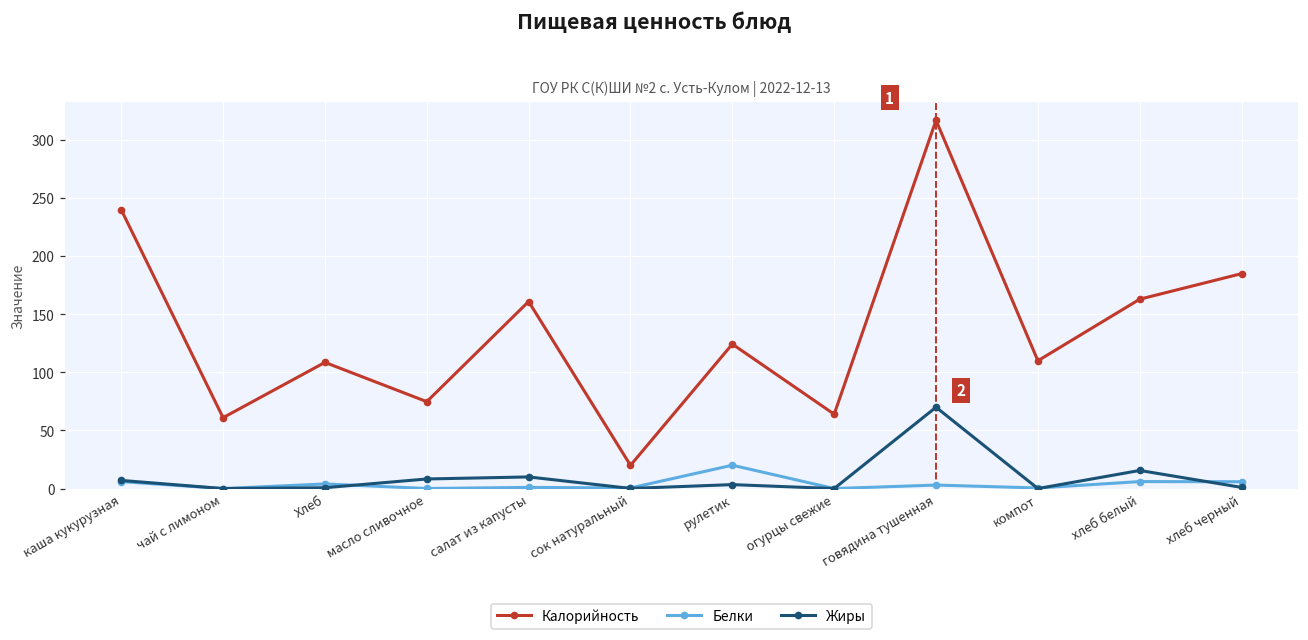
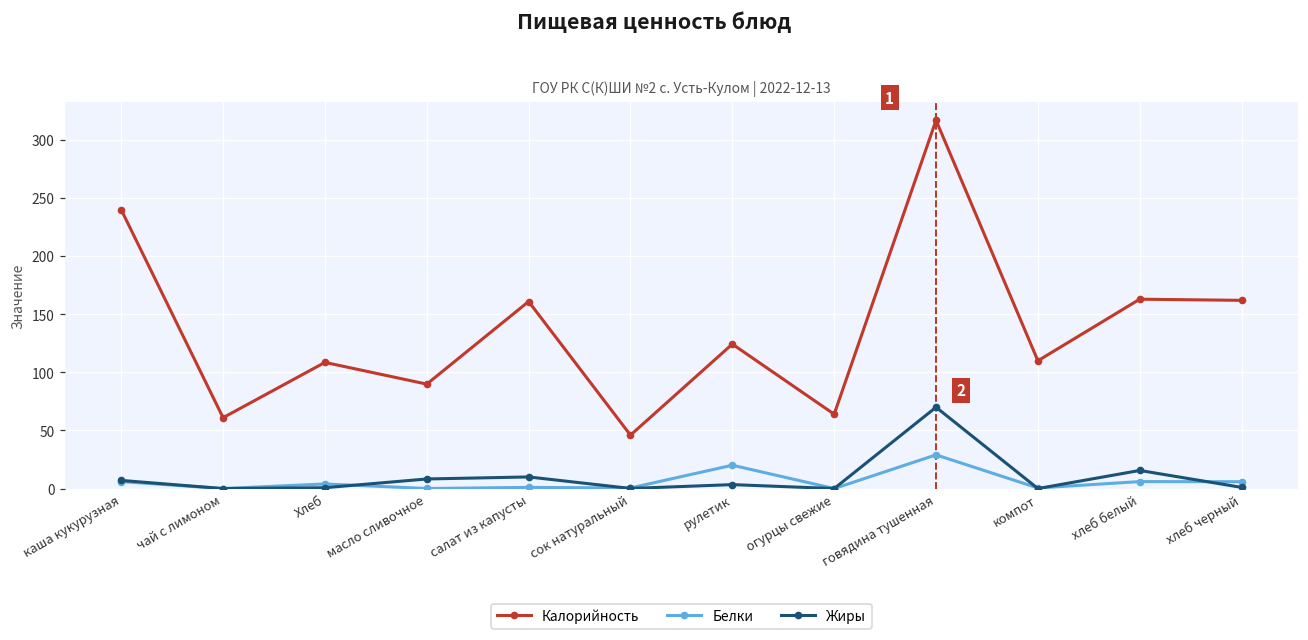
Калорийность, масло сливочное: 75 -> 90
Калорийность, сок натуральный: 20 -> 46
Белки, говядина тушенная: 3 -> 29
Калорийность, хлеб черный: 185 -> 162
